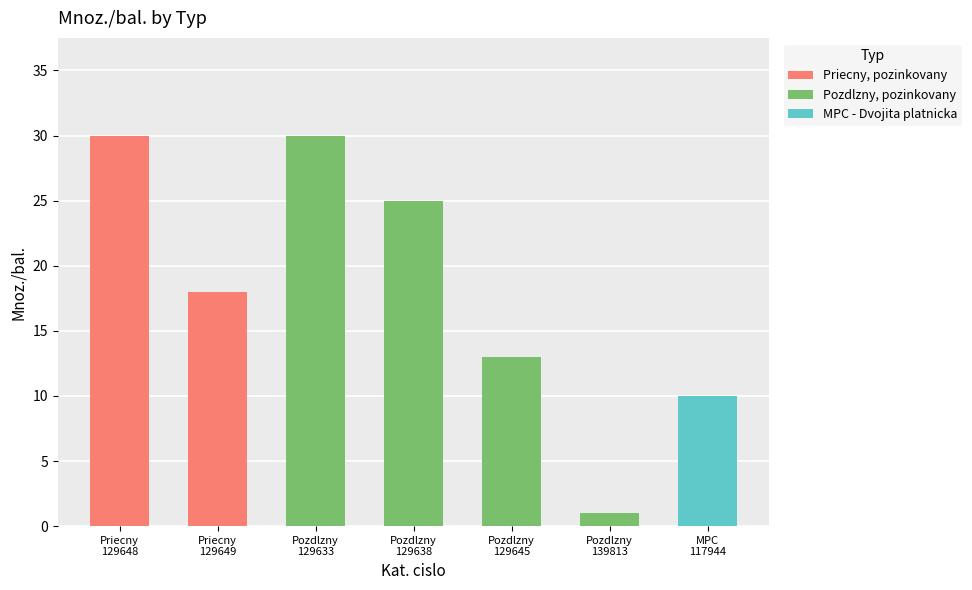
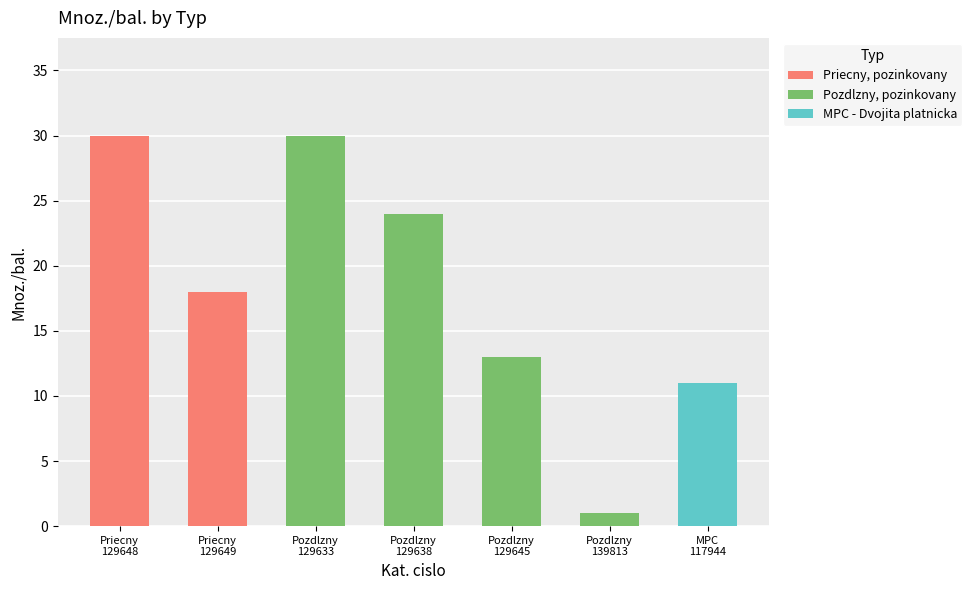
Pozdlzny 129638: 25 -> 24
MPC 117944: 10 -> 11
